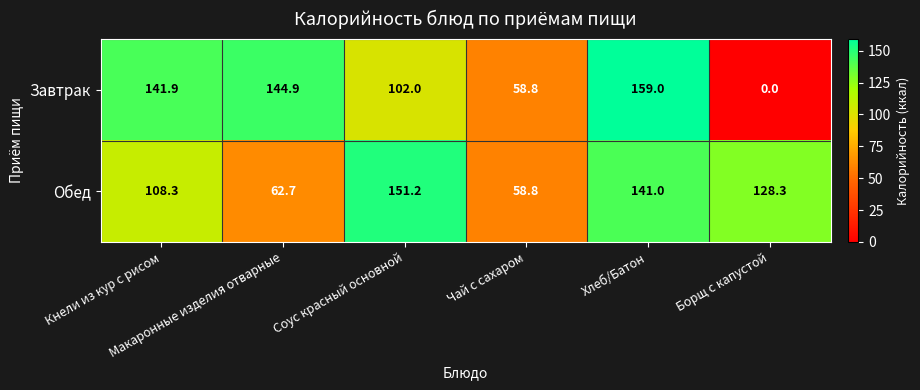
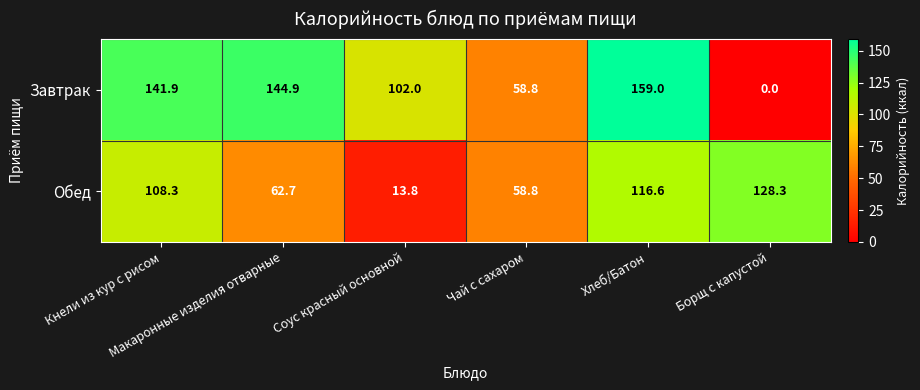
Обед, Соус красный основной: 151.2 -> 13.8
Обед, Хлеб/Батон: 141.0 -> 116.6
